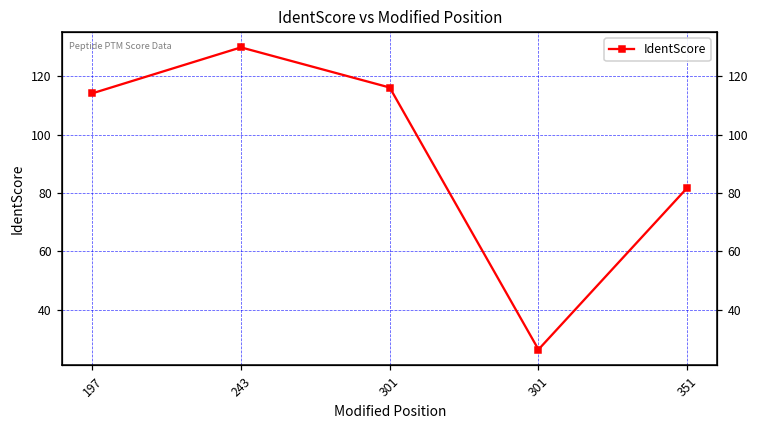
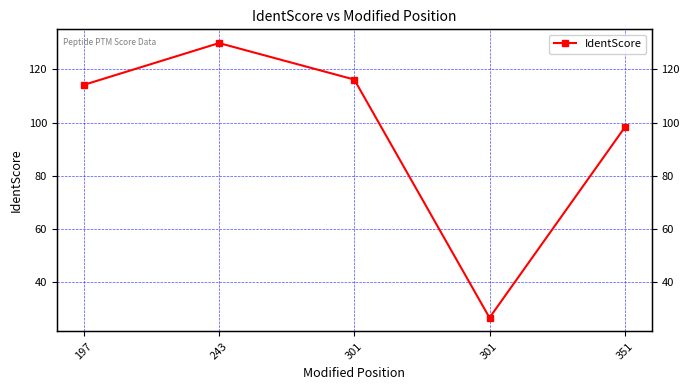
351: 82 -> 98
